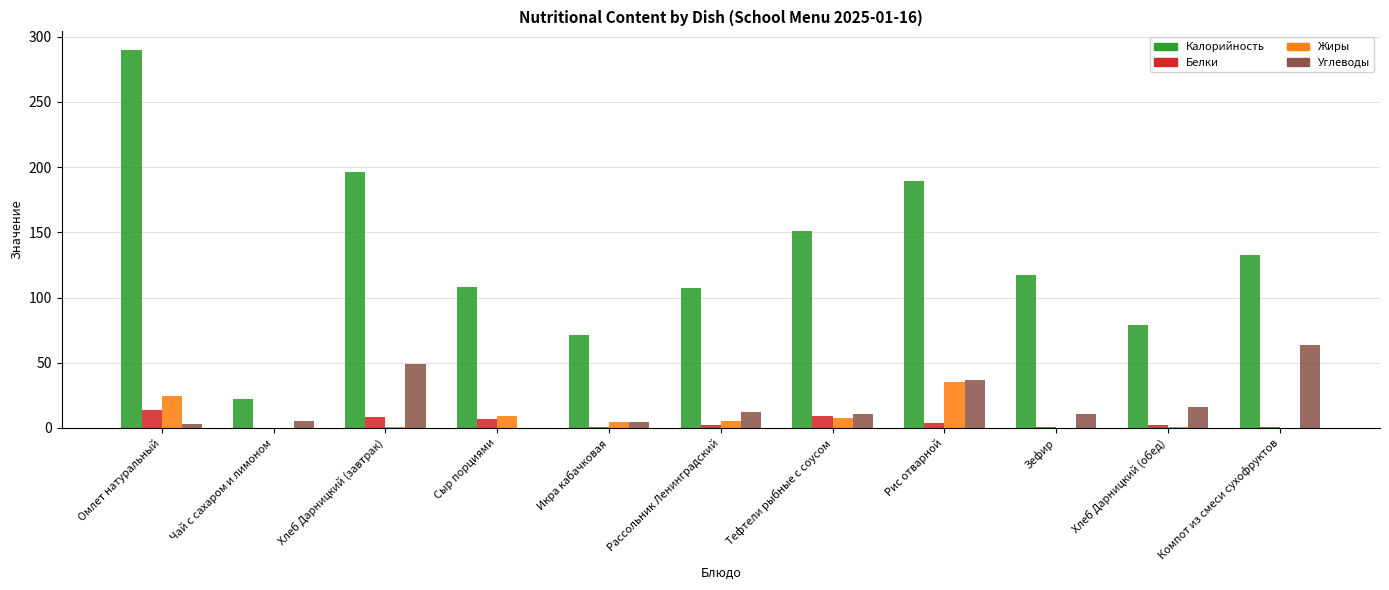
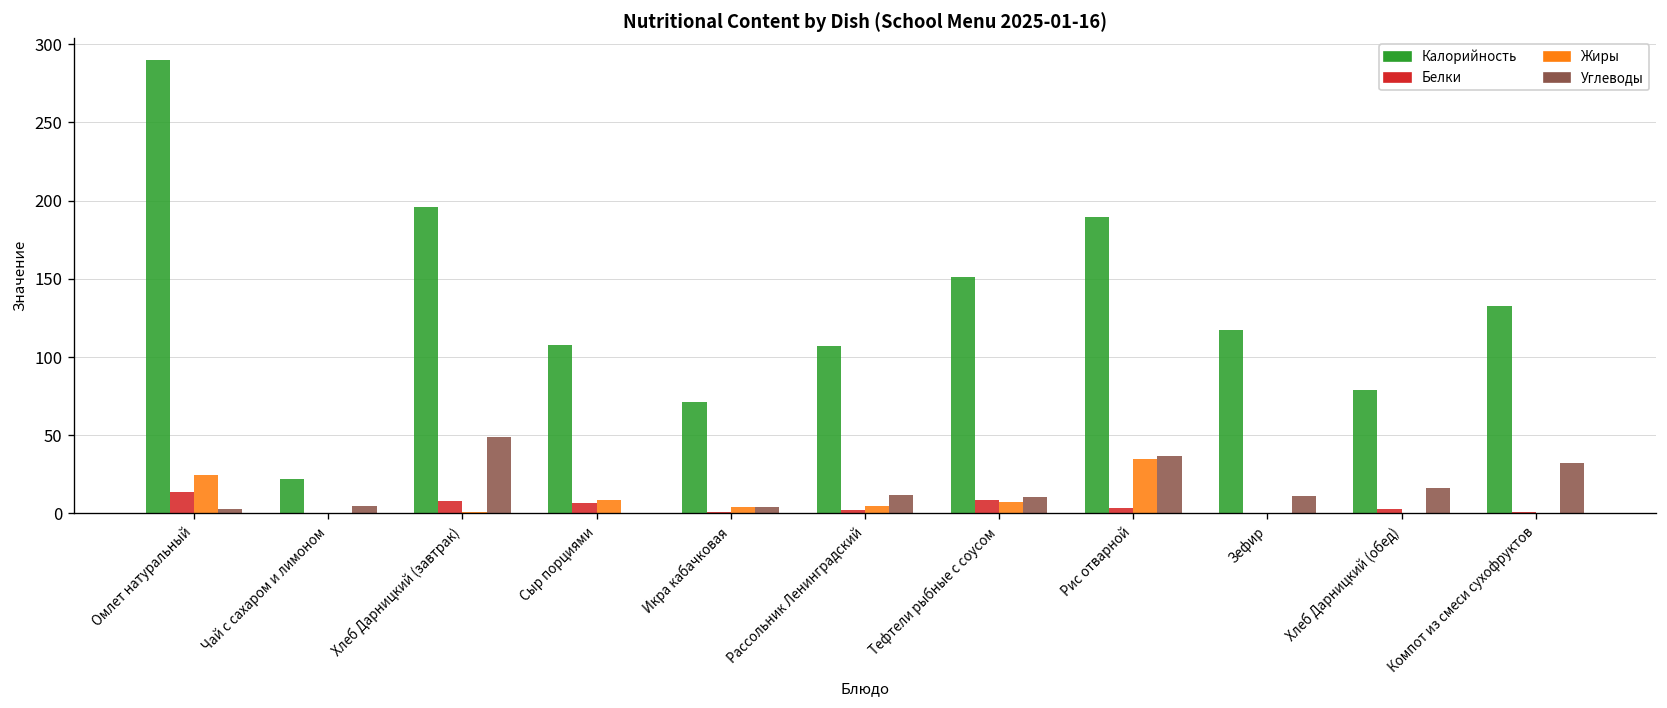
Углеводы, Компот из смеси сухофруктов: 64 -> 32
